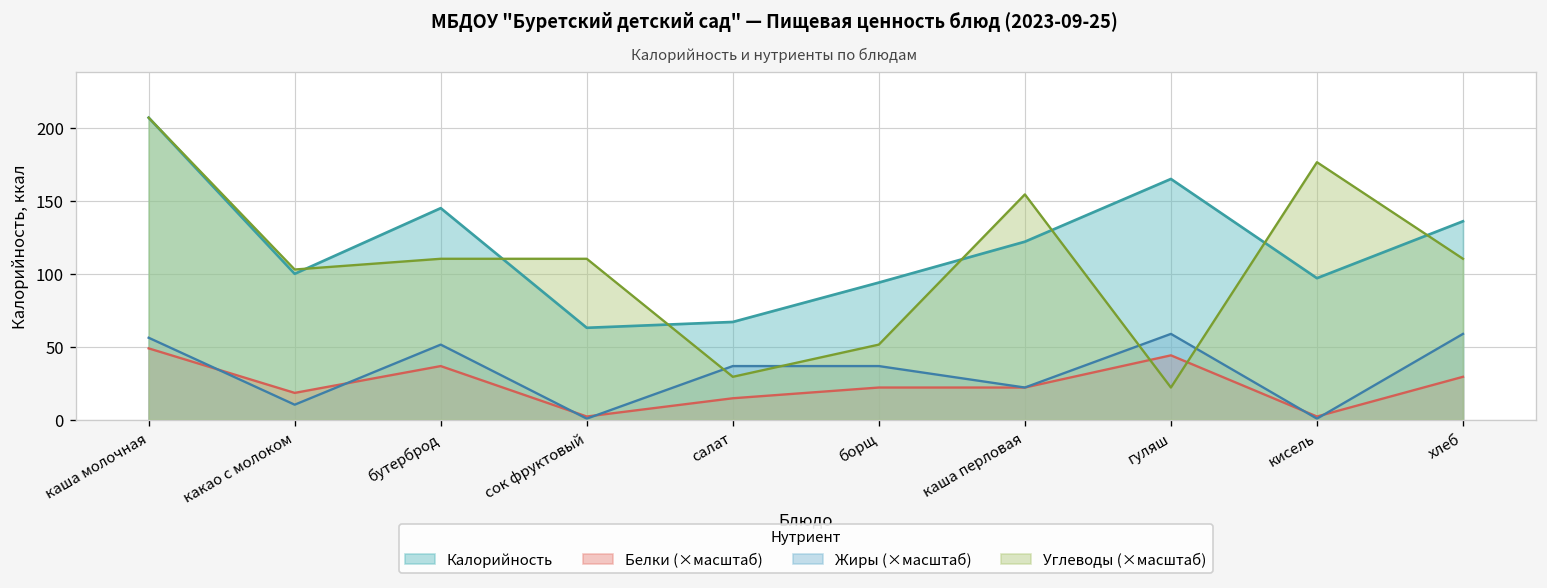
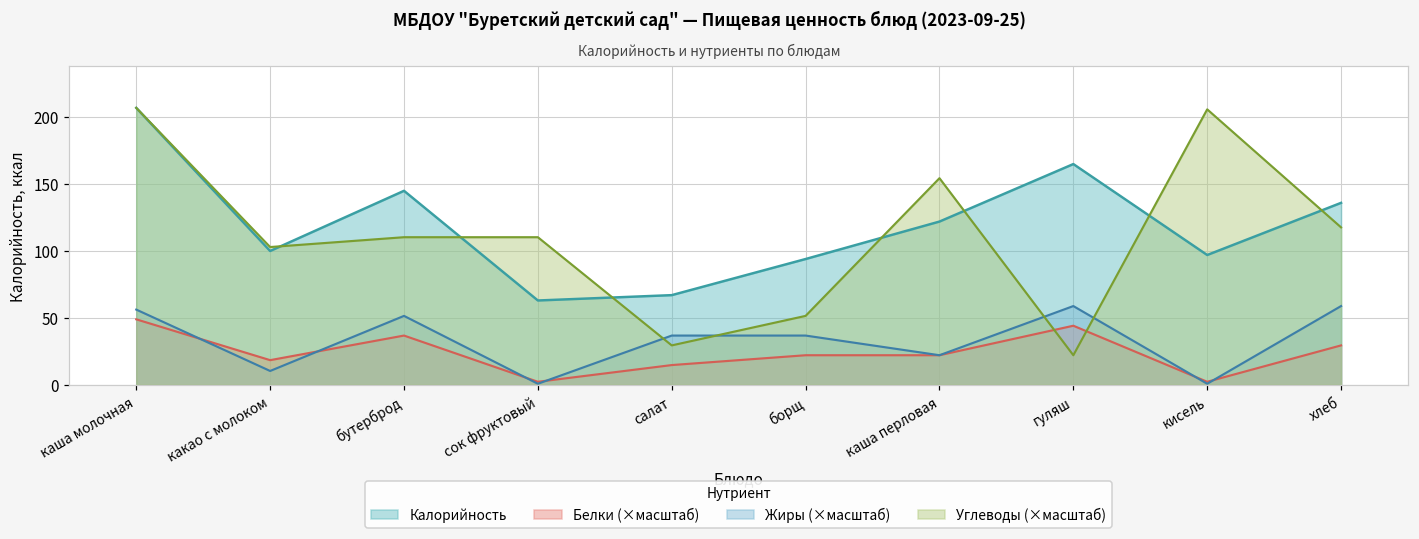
Углеводы (×масштаб), кисель: 176 -> 206
Углеводы (×масштаб), хлеб: 110 -> 118
